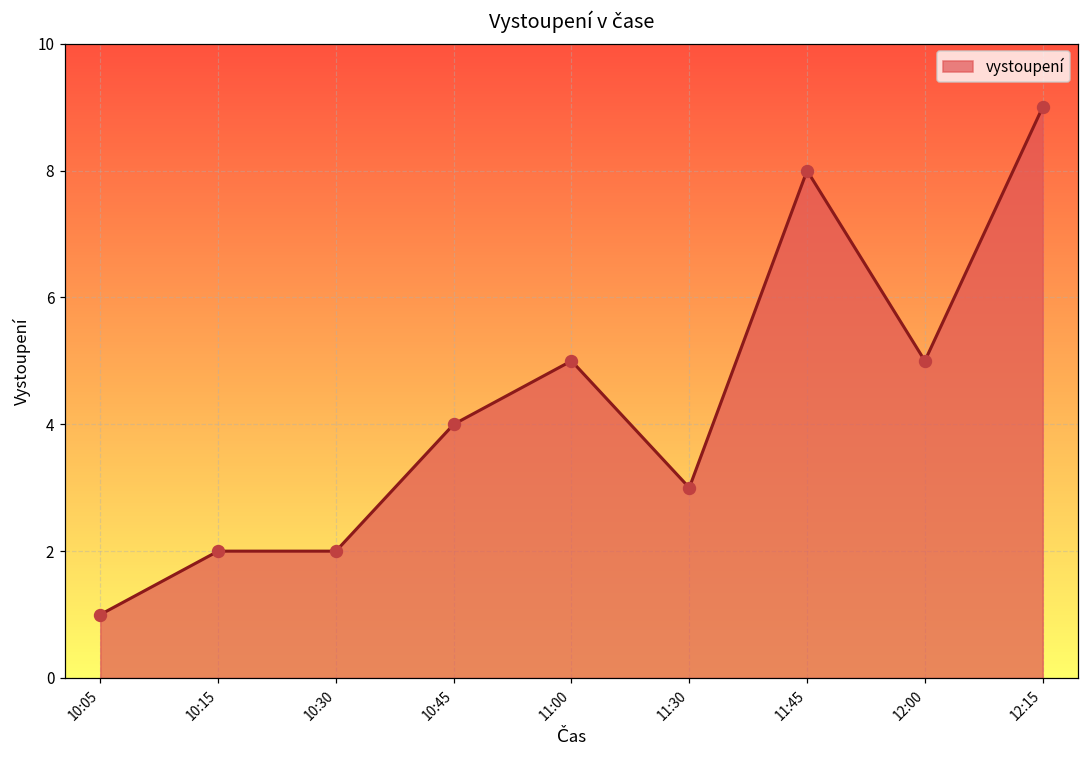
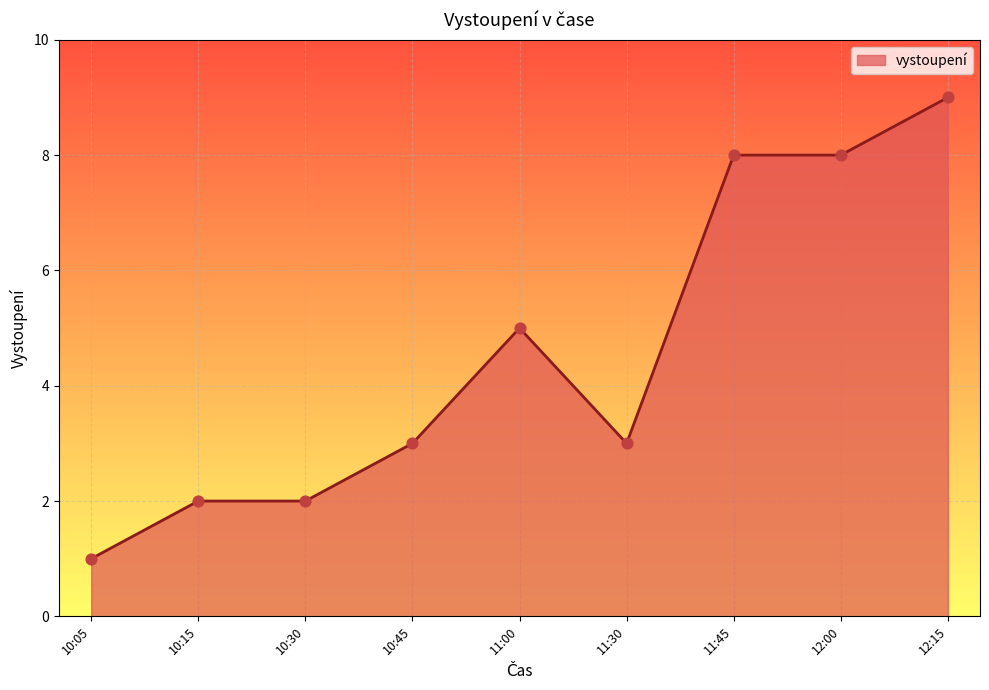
10:45: 4 -> 3
12:00: 5 -> 8
